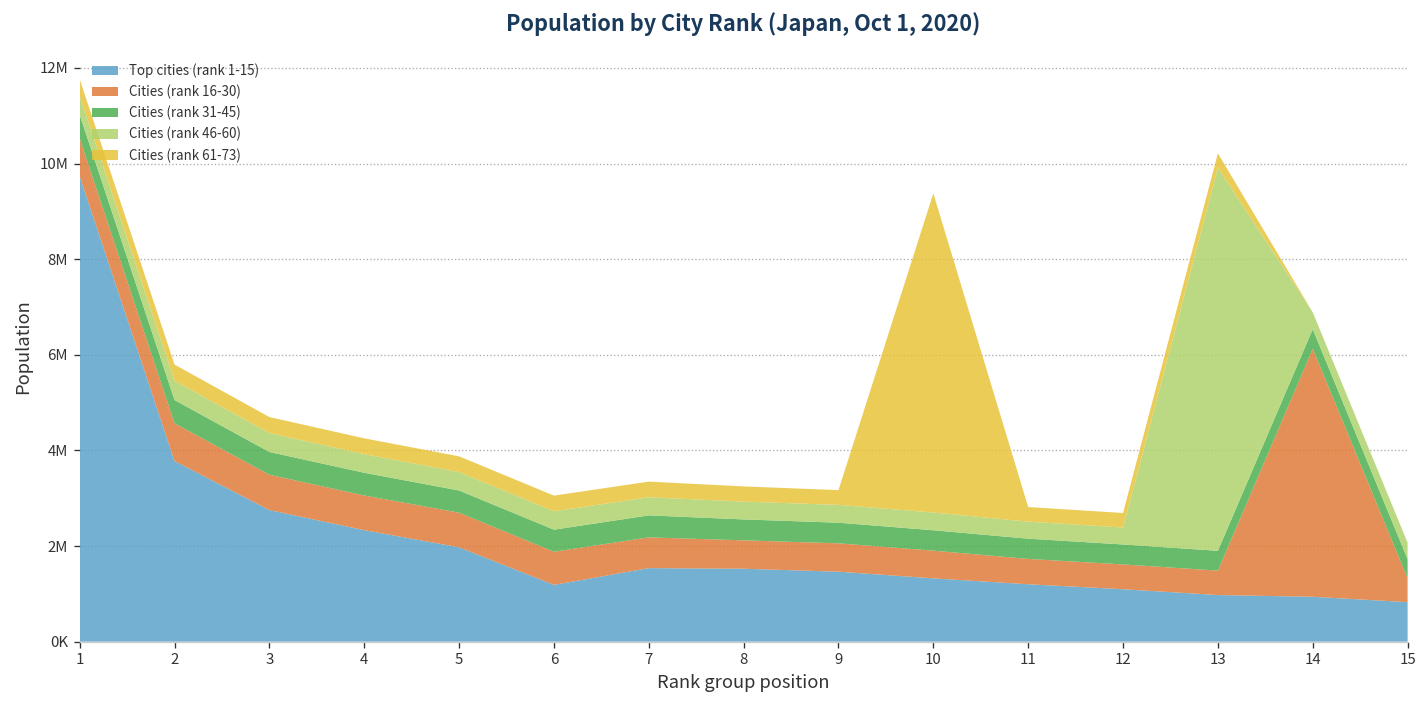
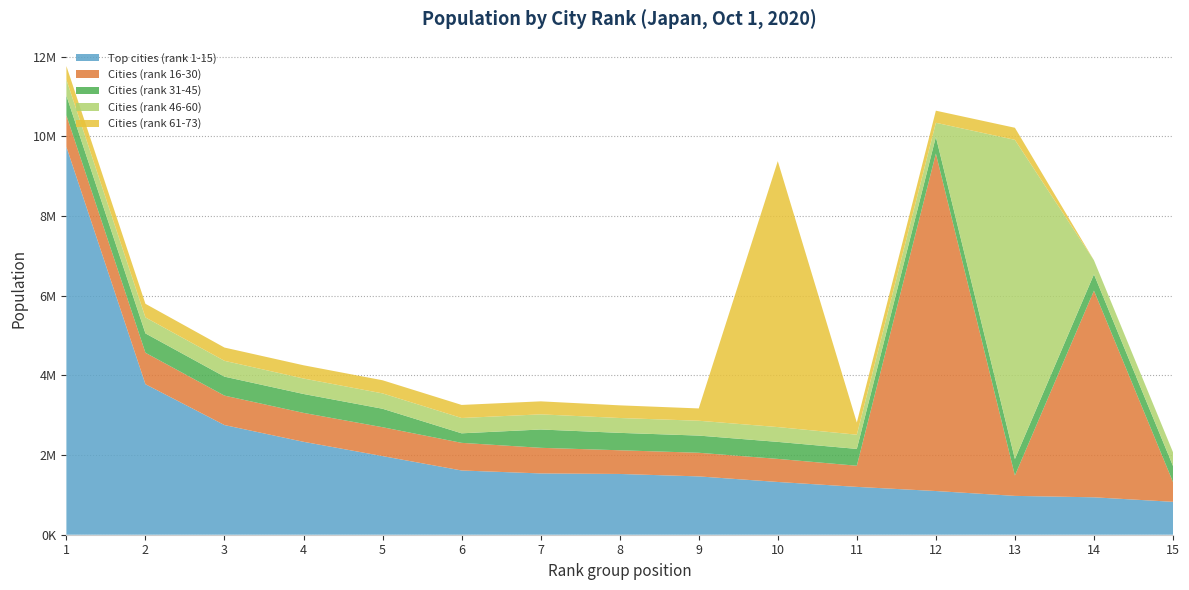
Top cities (rank 1-15), 6: 1200000 -> 1600000
Cities (rank 31-45), 6: 500000 -> 200000
Cities (rank 16-30), 12: 500000 -> 8500000
